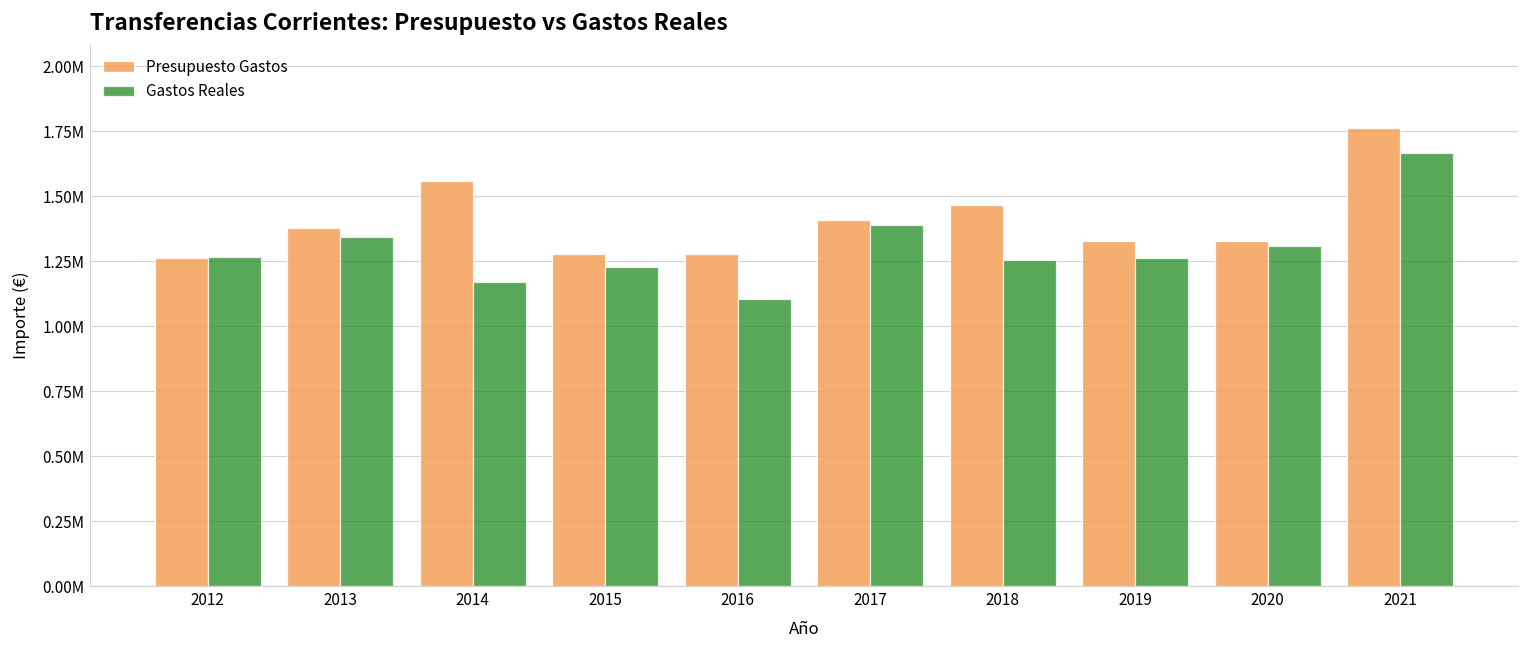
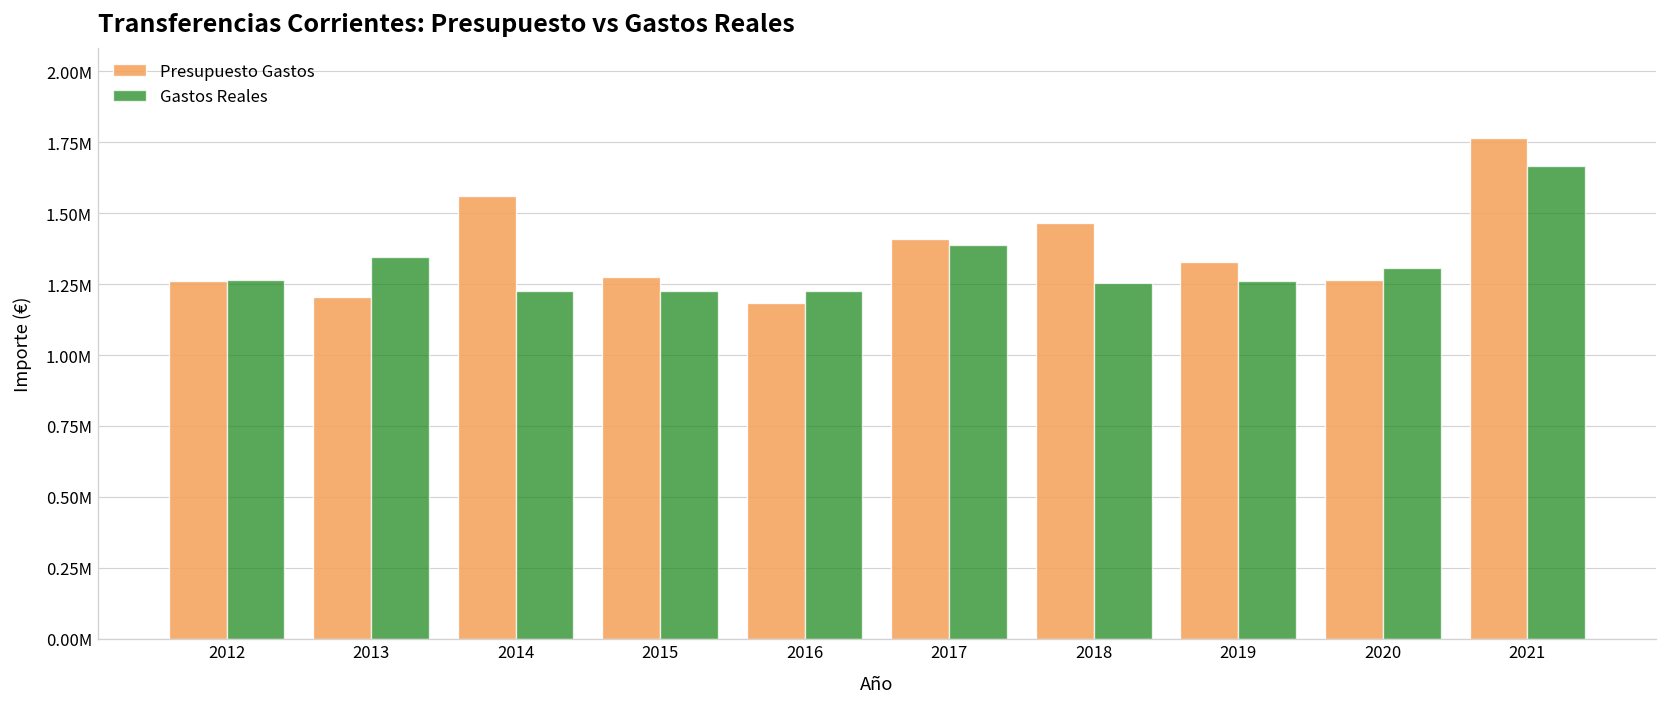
Presupuesto Gastos, 2013: 1380000 -> 1210000
Gastos Reales, 2014: 1170000 -> 1230000
Presupuesto Gastos, 2016: 1280000 -> 1180000
Gastos Reales, 2016: 1110000 -> 1230000
Presupuesto Gastos, 2020: 1330000 -> 1270000
